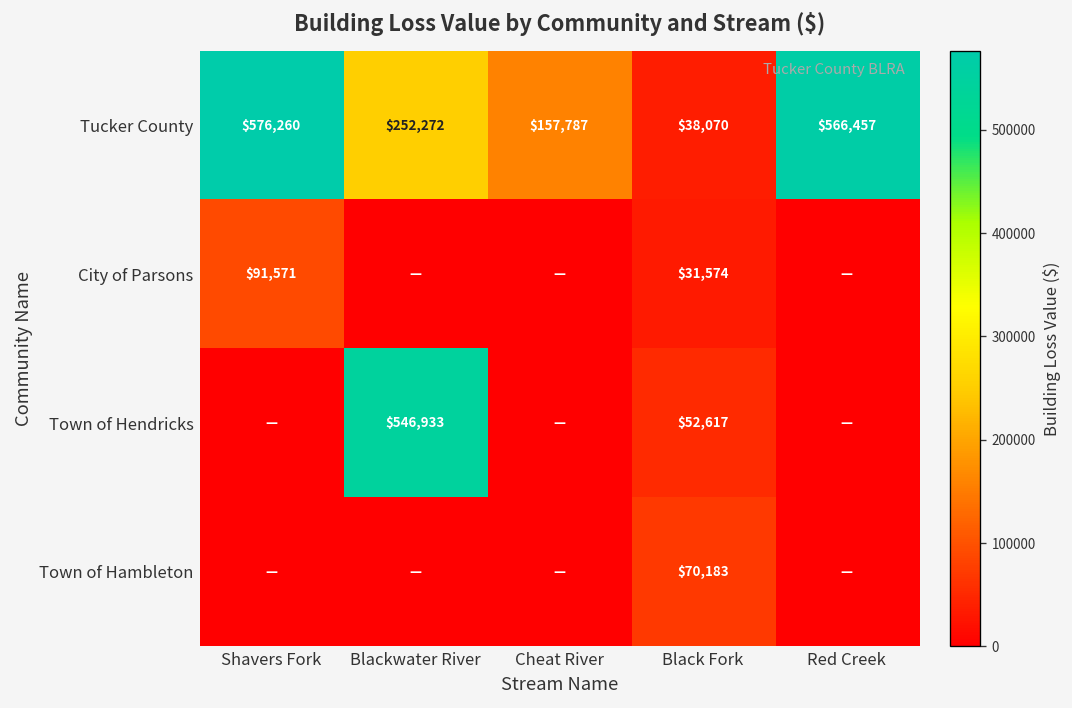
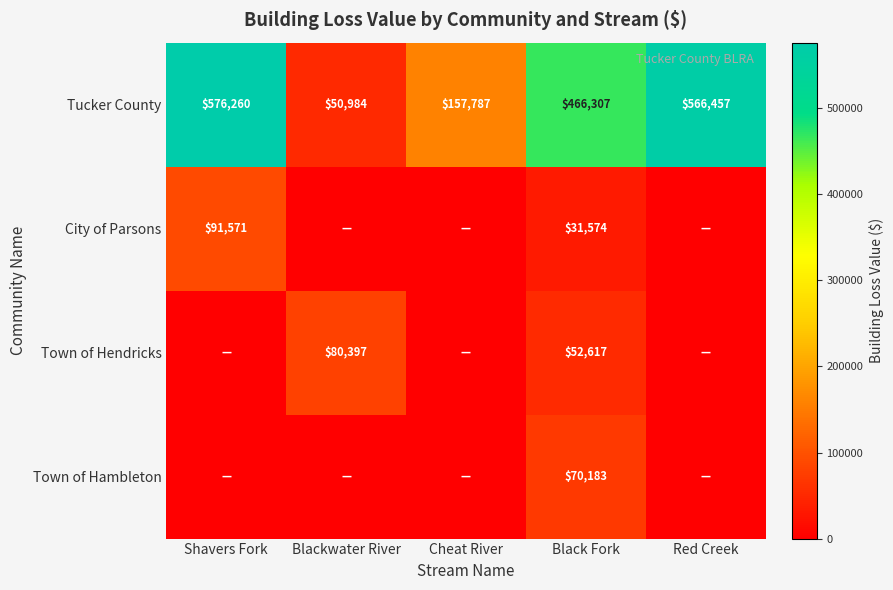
Tucker County, Blackwater River: $252,272 -> $50,984
Tucker County, Black Fork: $38,070 -> $466,307
Town of Hendricks, Blackwater River: $546,933 -> $80,397
